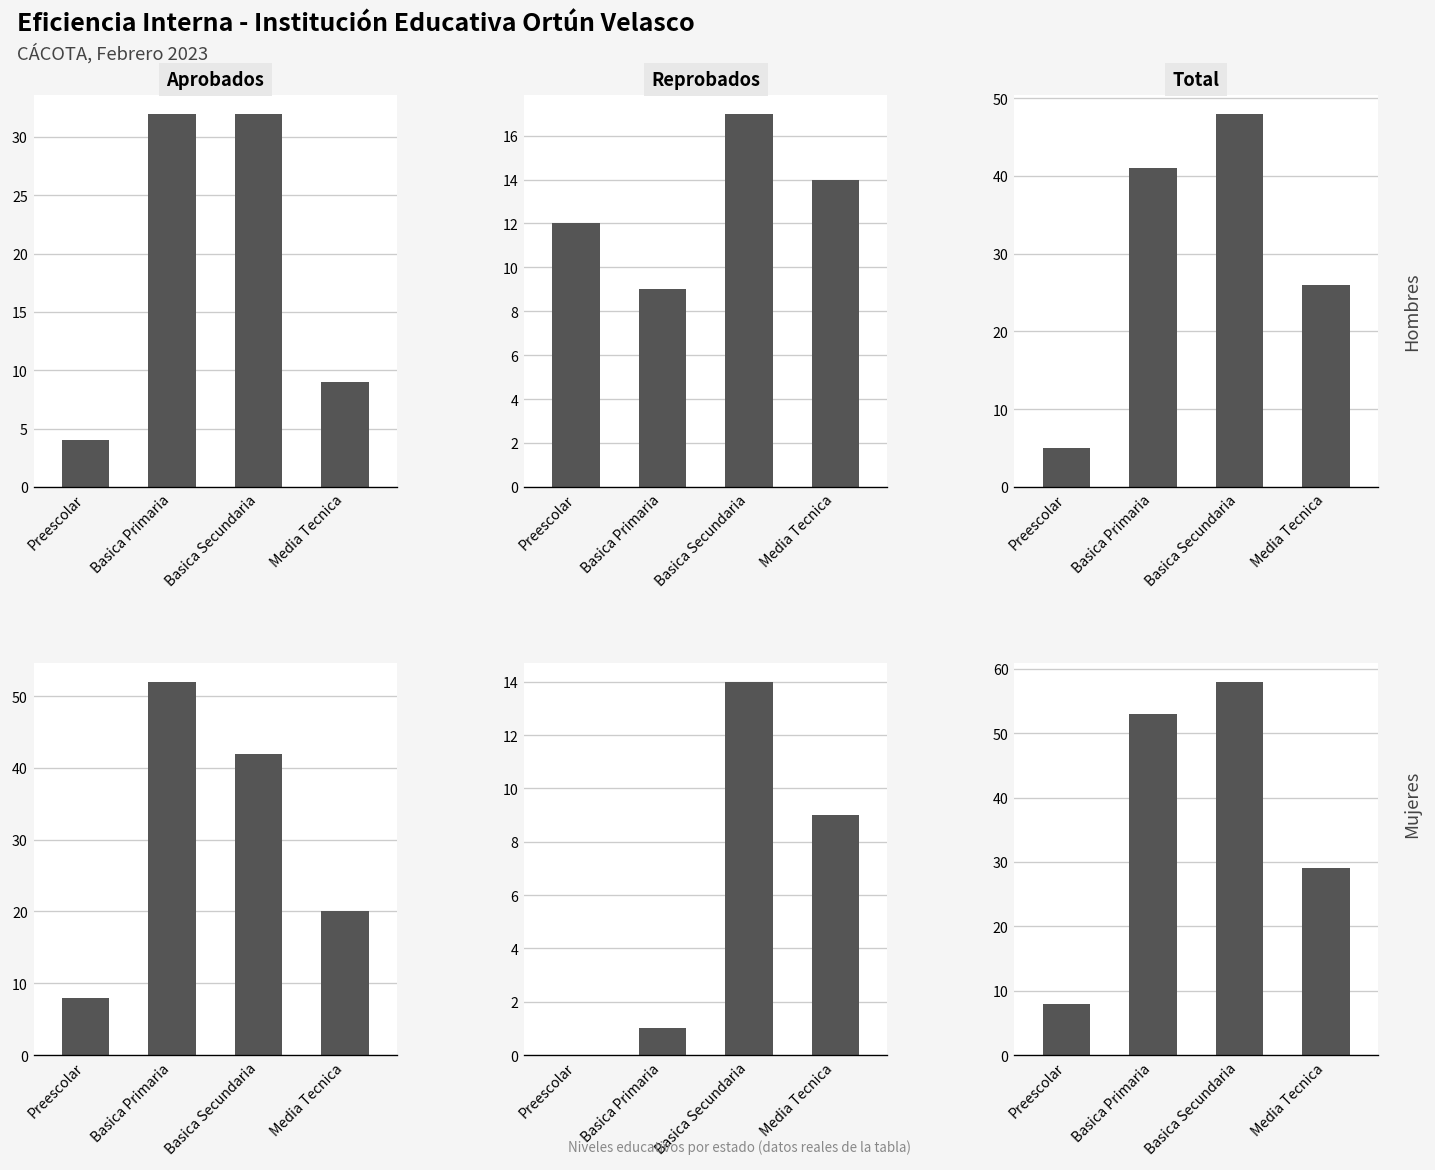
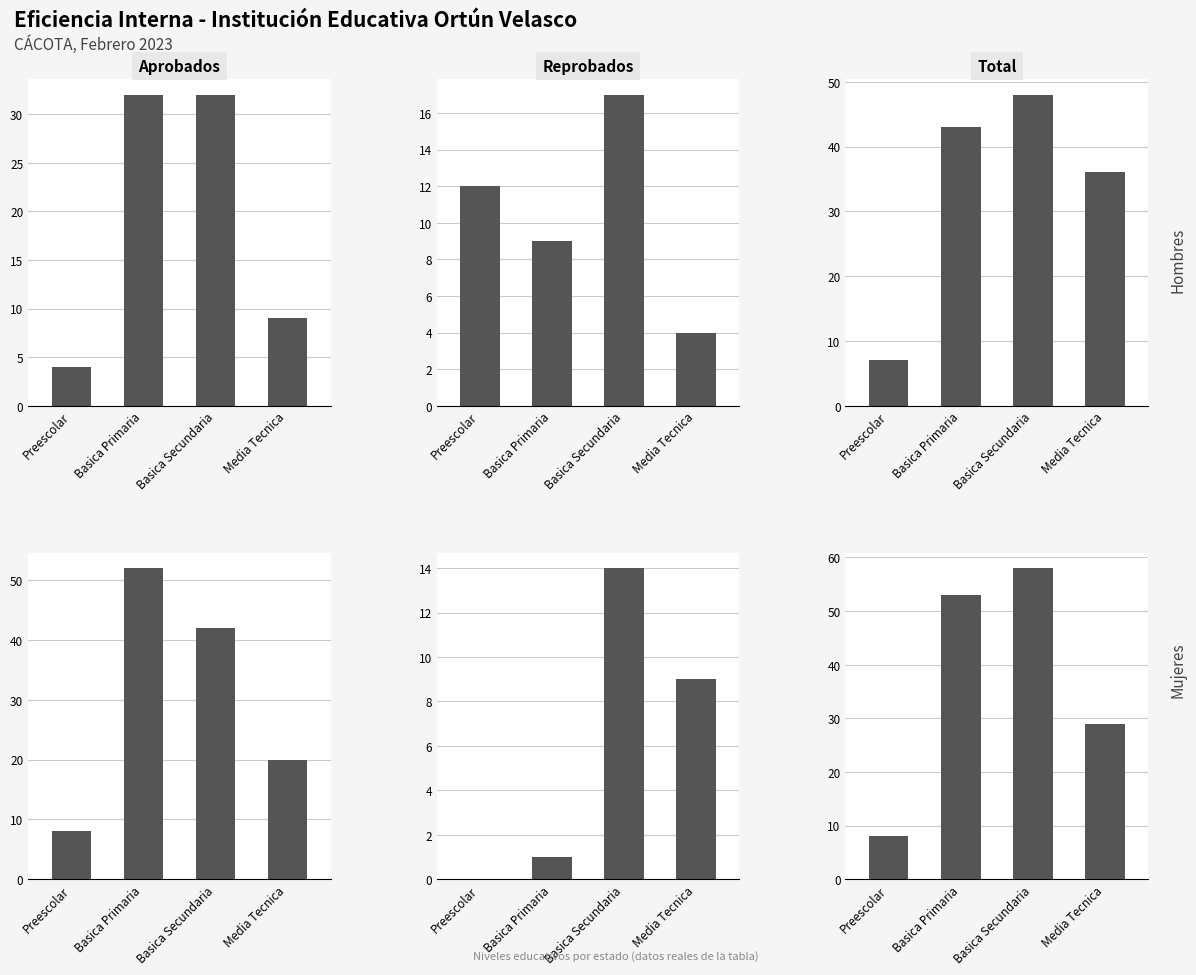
Reprobados, Media Tecnica: 14 -> 4
Total, Preescolar: 5 -> 7
Total, Basica Primaria: 41 -> 43
Total, Media Tecnica: 26 -> 36
